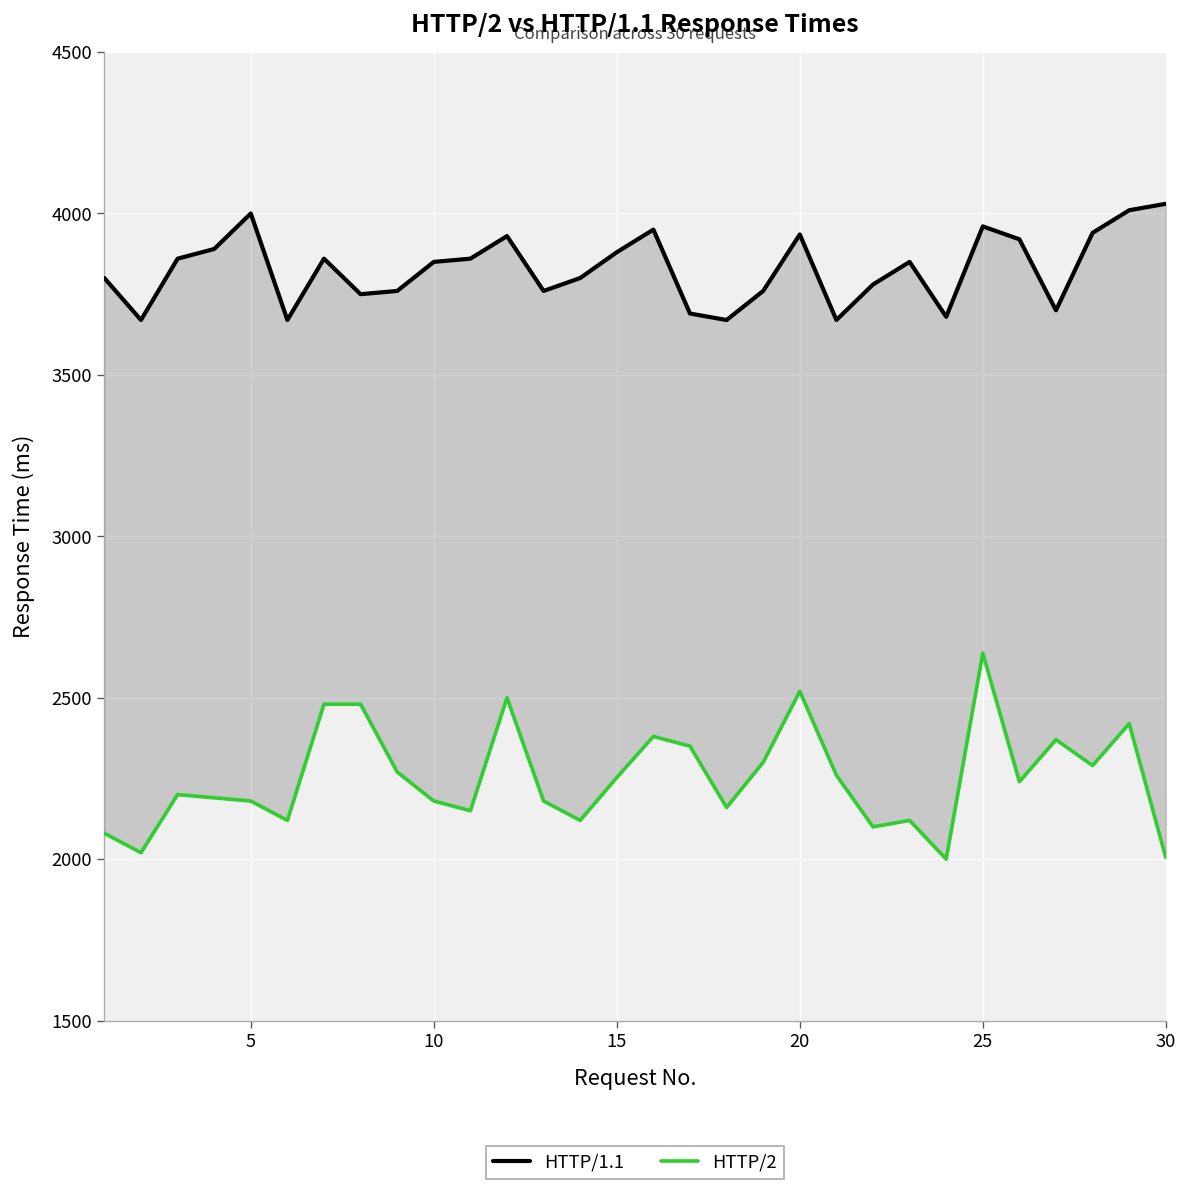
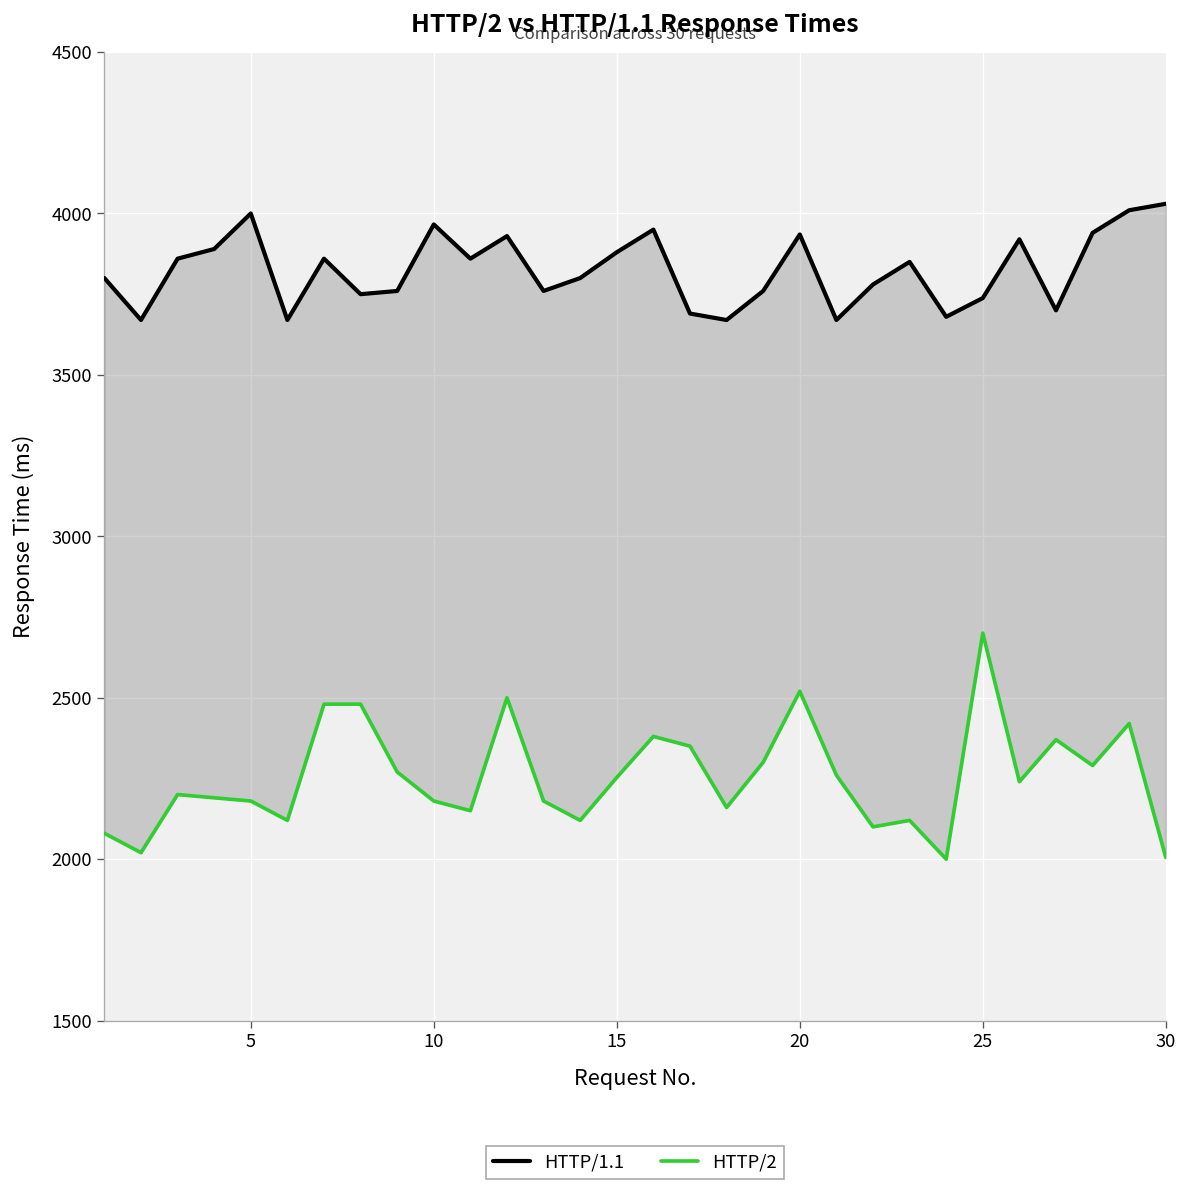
HTTP/1.1, 10: 3850 -> 3970
HTTP/1.1, 25: 3960 -> 3740
HTTP/2, 25: 2640 -> 2700
